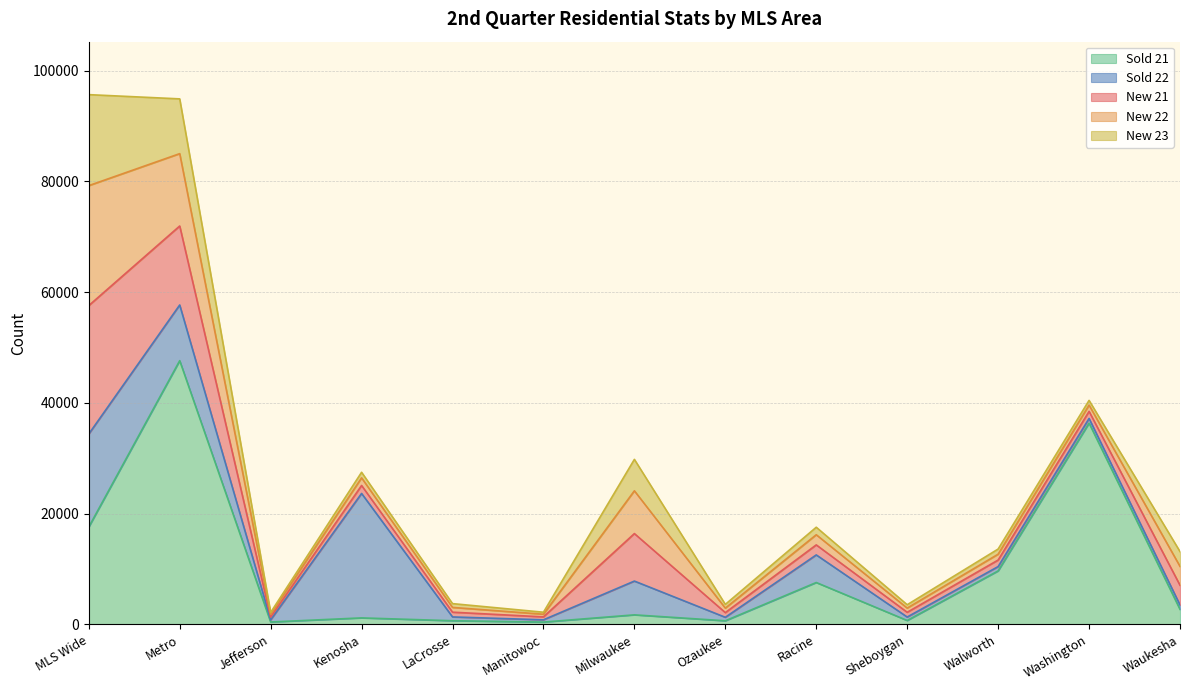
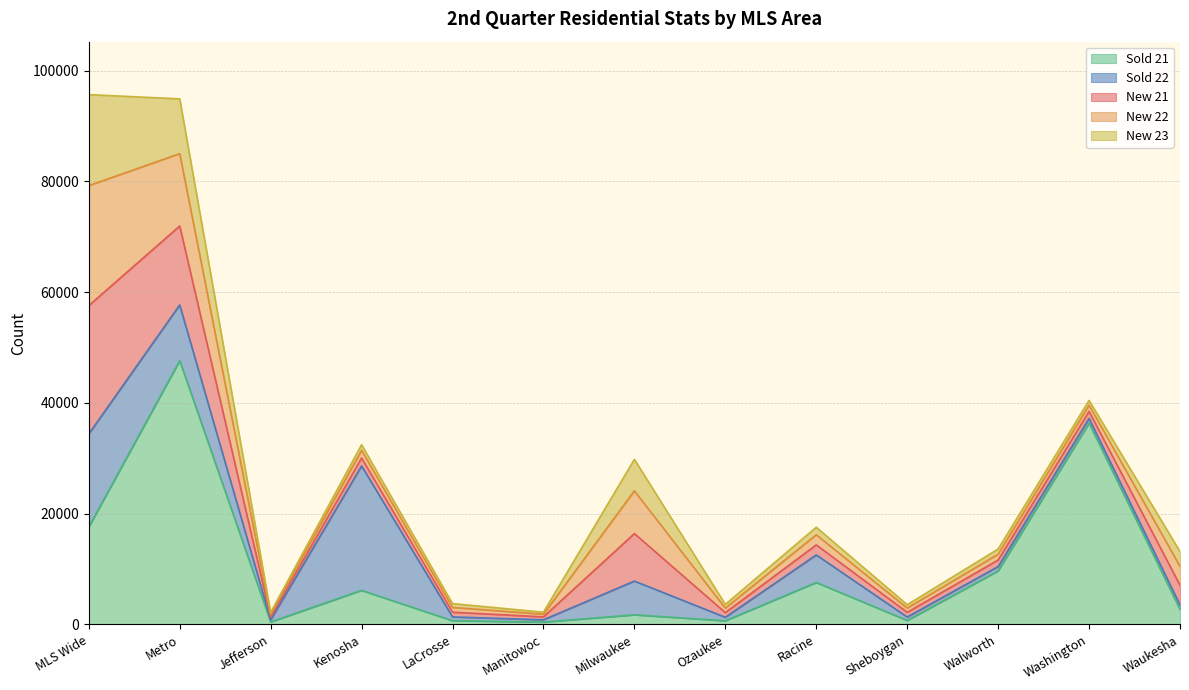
Sold 21, Kenosha: 1000 -> 6000
